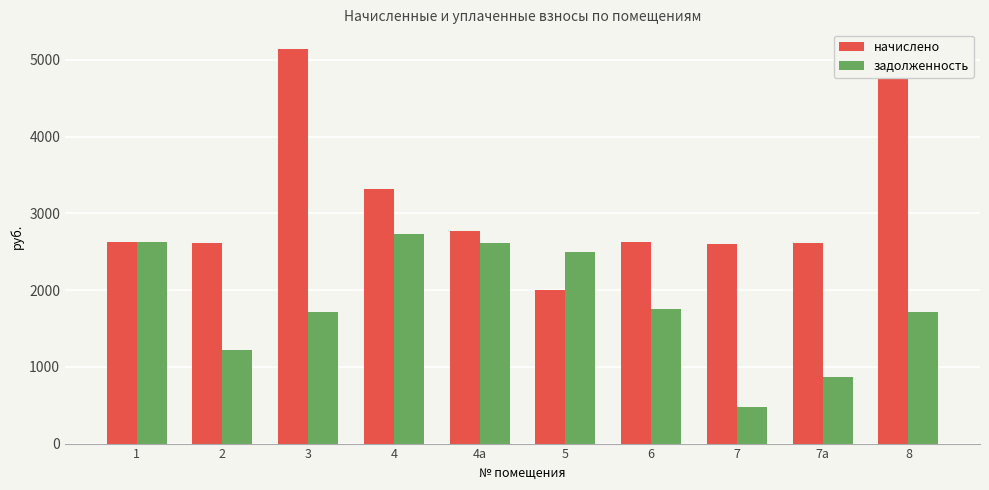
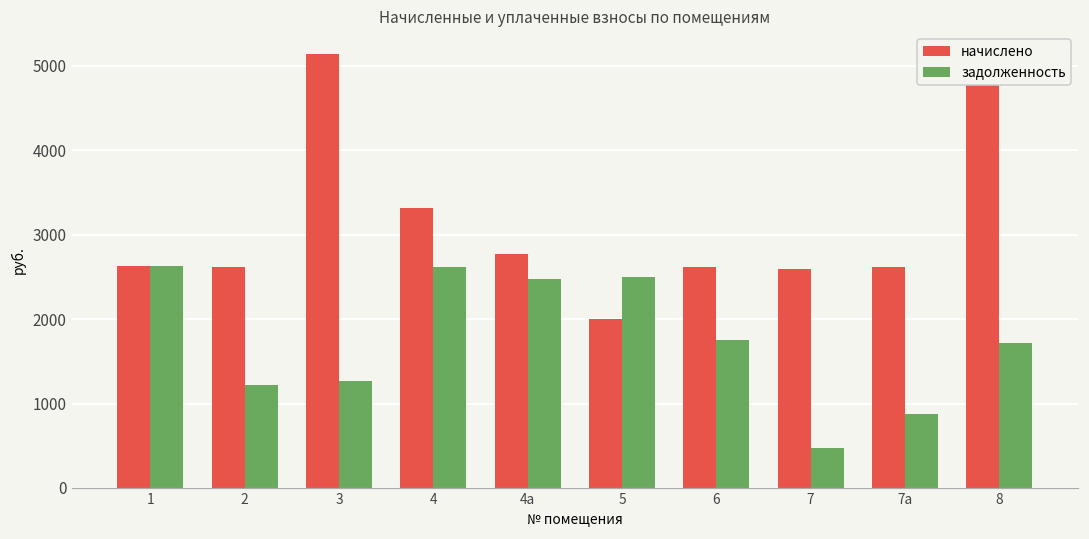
задолженность, 3: 1700 -> 1300
задолженность, 4: 2700 -> 2600
задолженность, 4а: 2600 -> 2500
